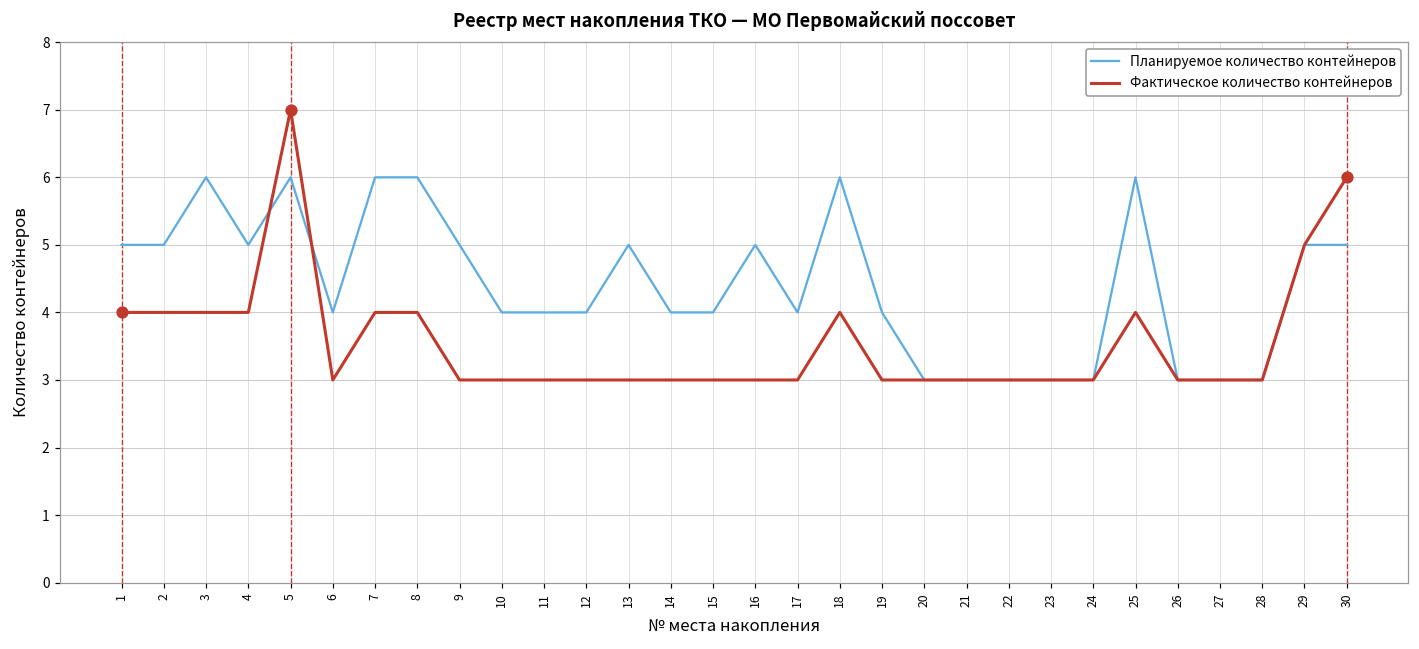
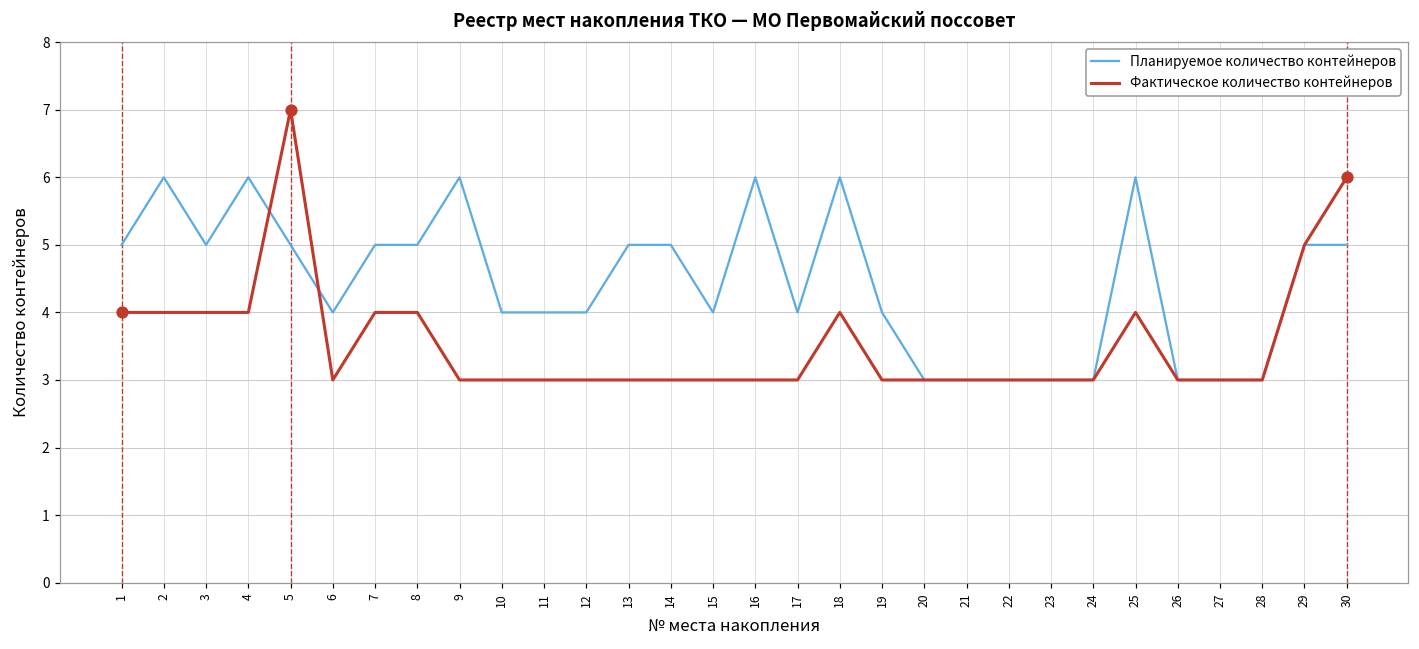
Планируемое количество контейнеров, 2: 5 -> 6
Планируемое количество контейнеров, 3: 6 -> 5
Планируемое количество контейнеров, 4: 5 -> 6
Планируемое количество контейнеров, 5: 6 -> 5
Планируемое количество контейнеров, 7: 6 -> 5
Планируемое количество контейнеров, 8: 6 -> 5
Планируемое количество контейнеров, 9: 5 -> 6
Планируемое количество контейнеров, 14: 4 -> 5
Планируемое количество контейнеров, 16: 5 -> 6
